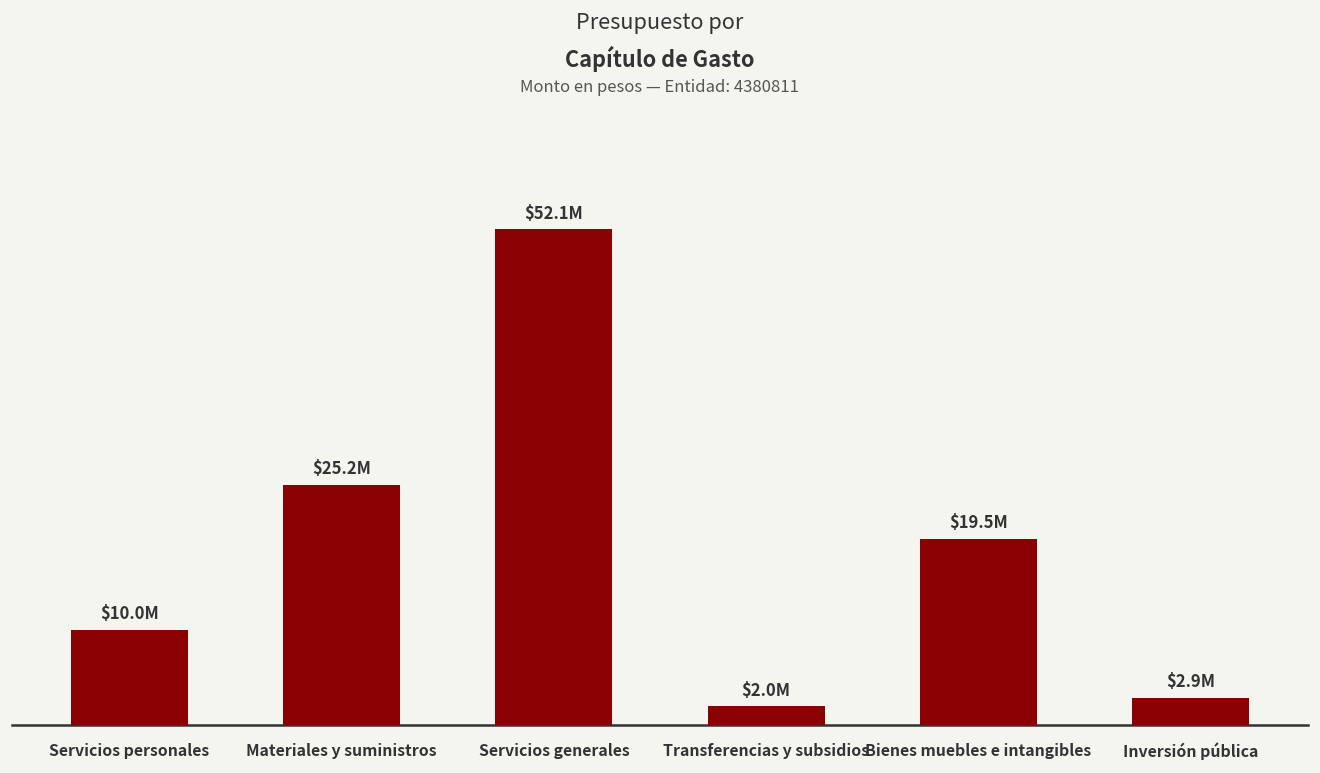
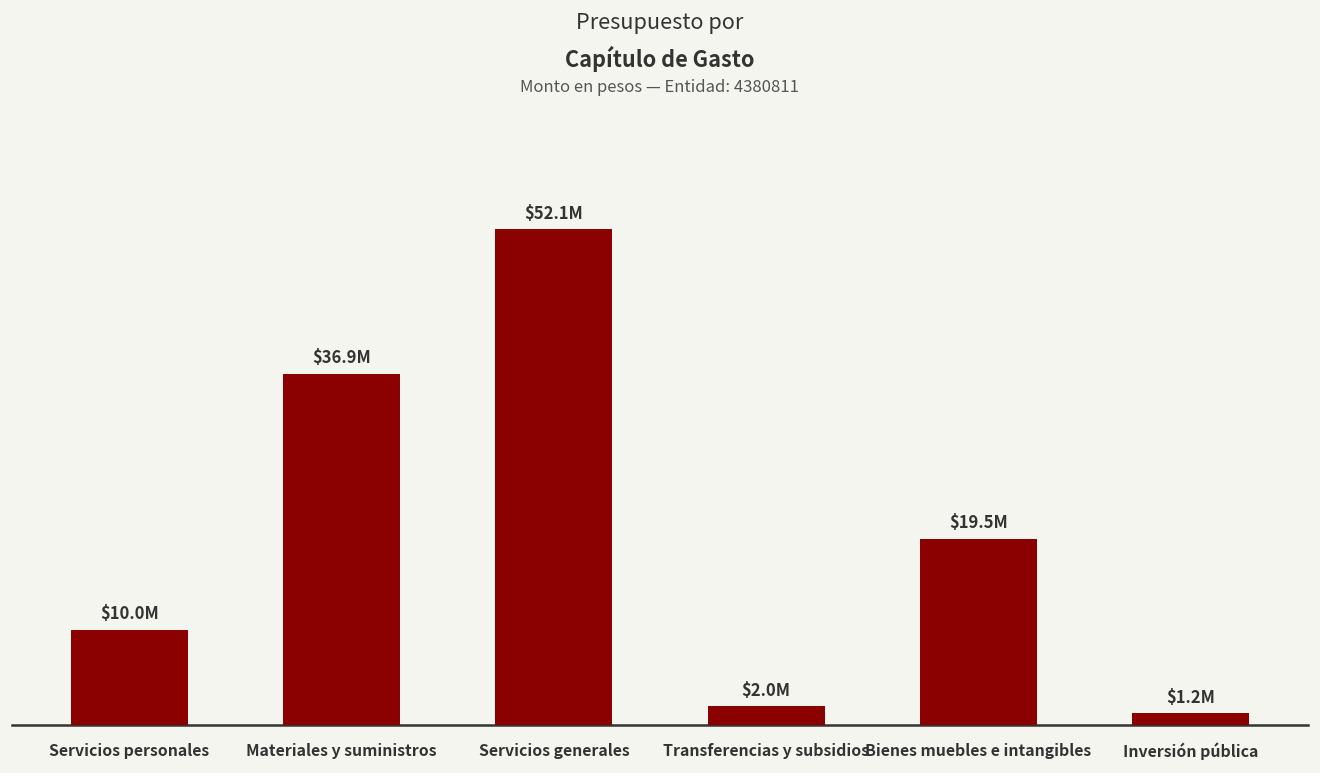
Materiales y suministros: $25.2M -> $36.9M
Inversión pública: $2.9M -> $1.2M
